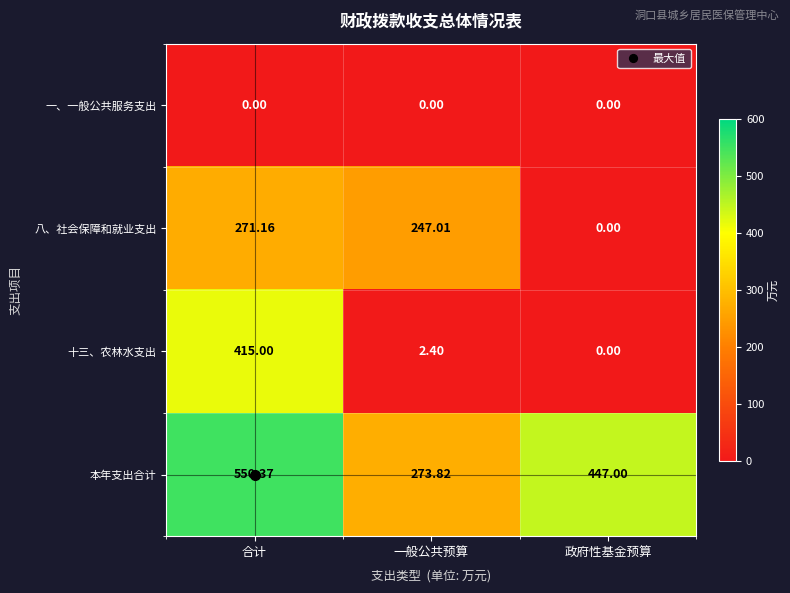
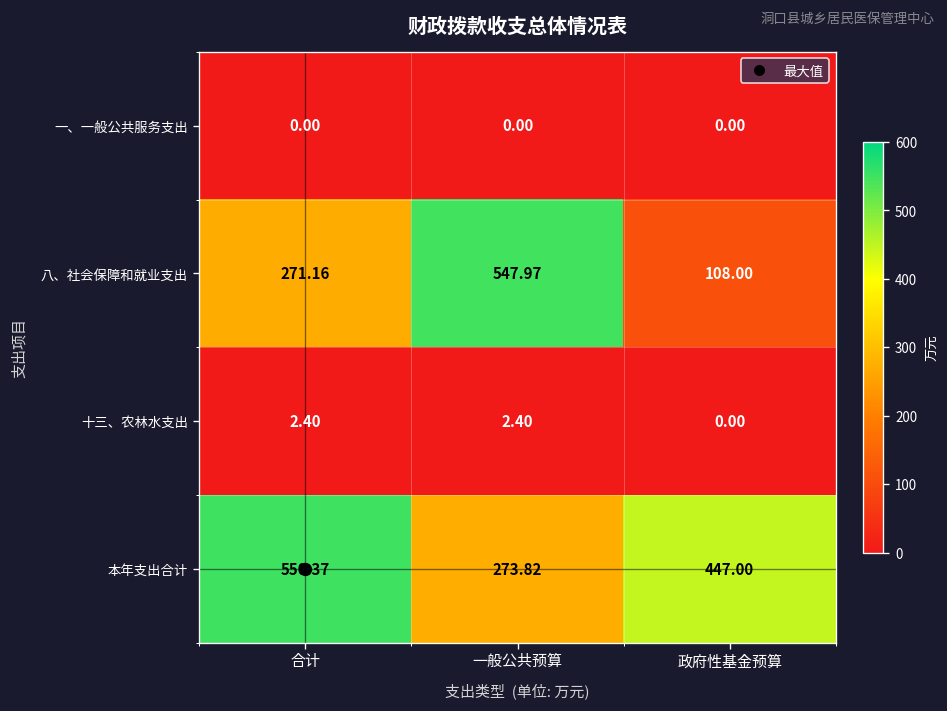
八、社会保障和就业支出, 一般公共预算: 247.01 -> 547.97
八、社会保障和就业支出, 政府性基金预算: 0.00 -> 108.00
十三、农林水支出, 合计: 415.00 -> 2.40
